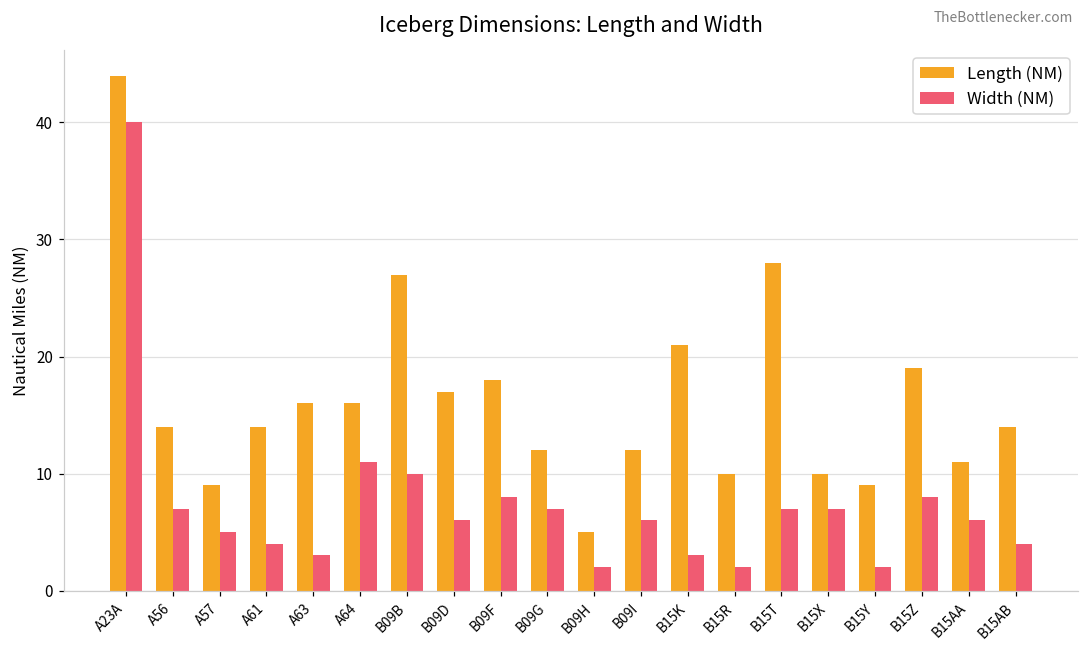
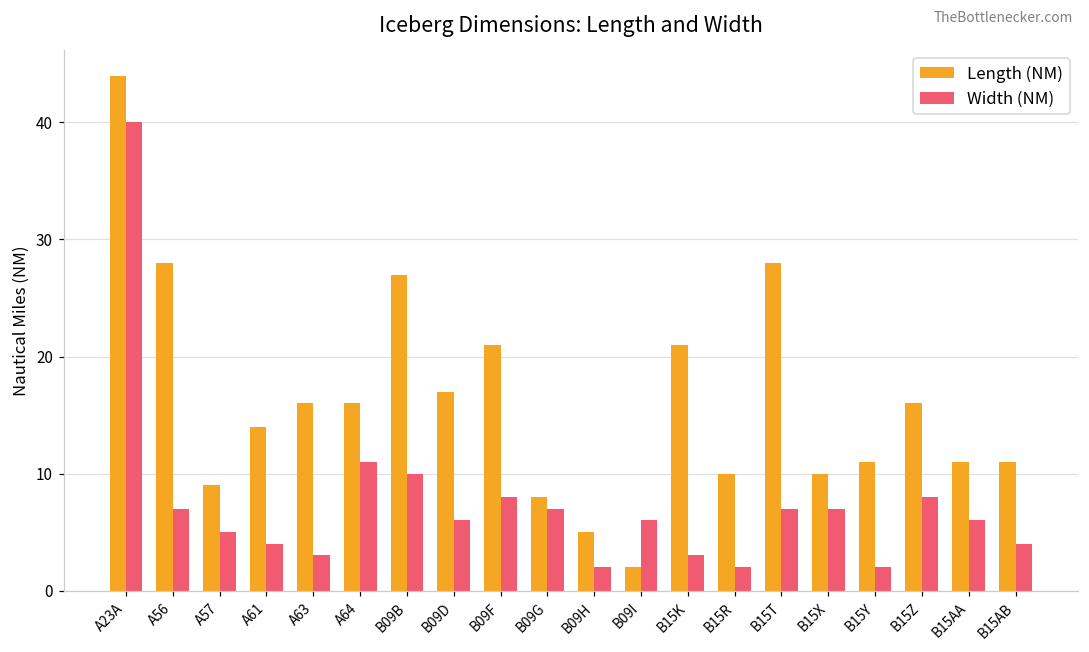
Length (NM), A56: 14 -> 28
Length (NM), B09F: 18 -> 21
Length (NM), B09G: 12 -> 8
Length (NM), B09I: 12 -> 2
Length (NM), B15Y: 9 -> 11
Length (NM), B15Z: 19 -> 16
Length (NM), B15AB: 14 -> 11
